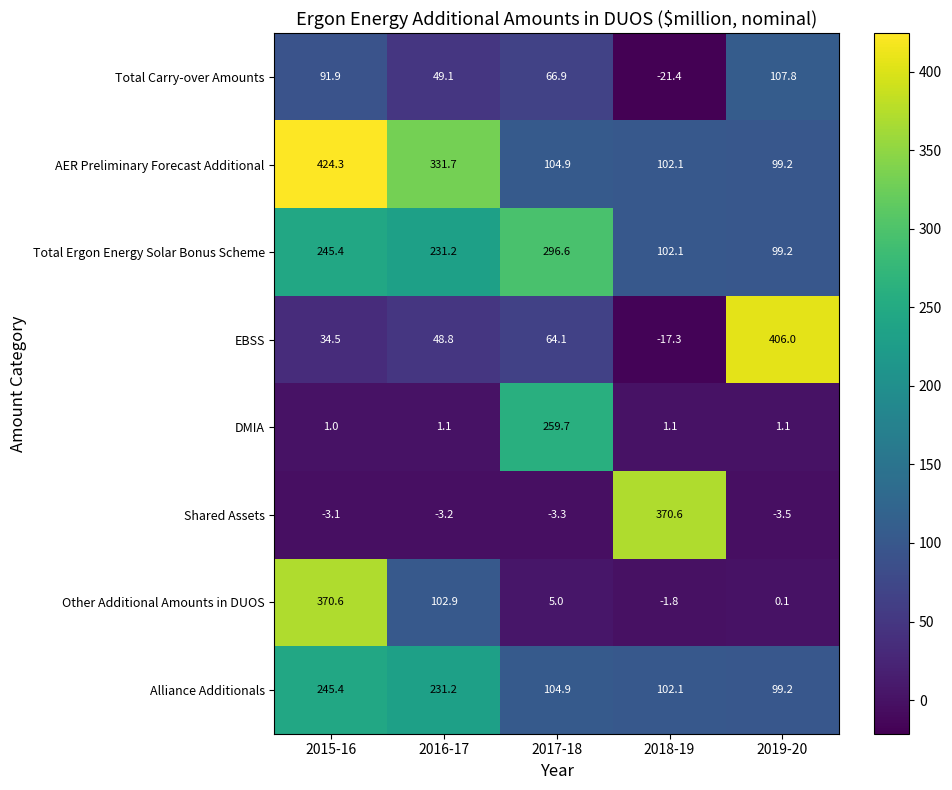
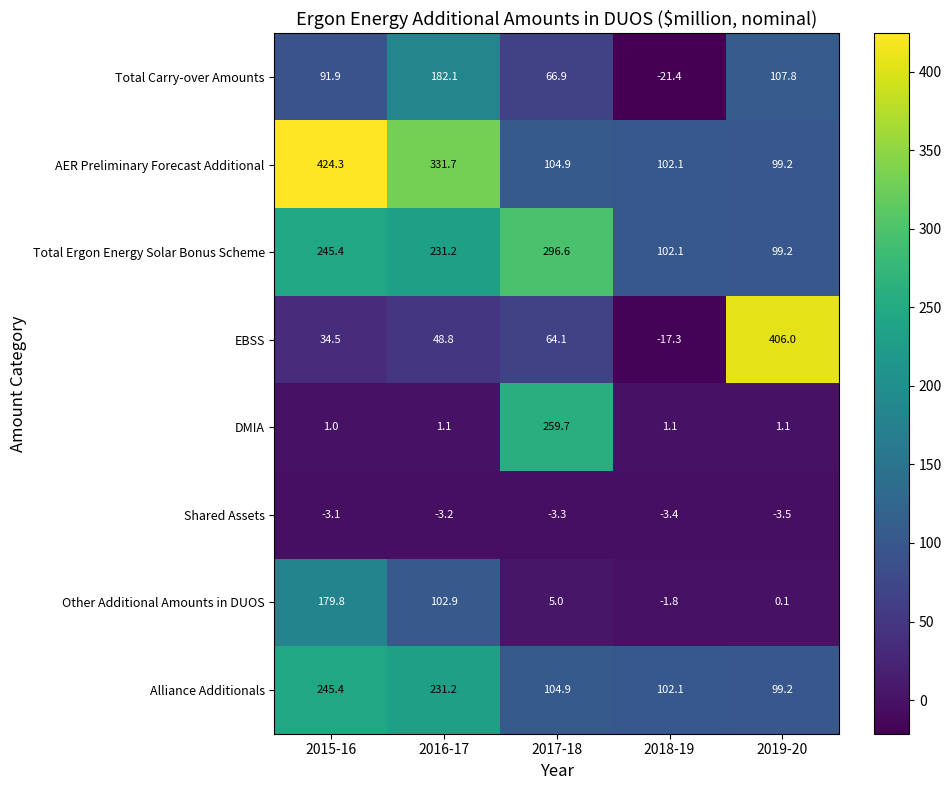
Total Carry-over Amounts, 2016-17: 49.1 -> 182.1
Shared Assets, 2018-19: 370.6 -> -3.4
Other Additional Amounts in DUOS, 2015-16: 370.6 -> 179.8
